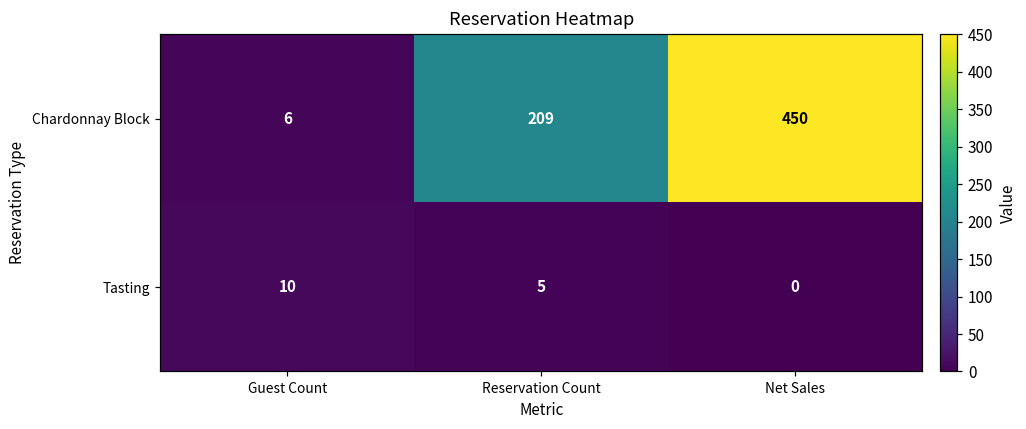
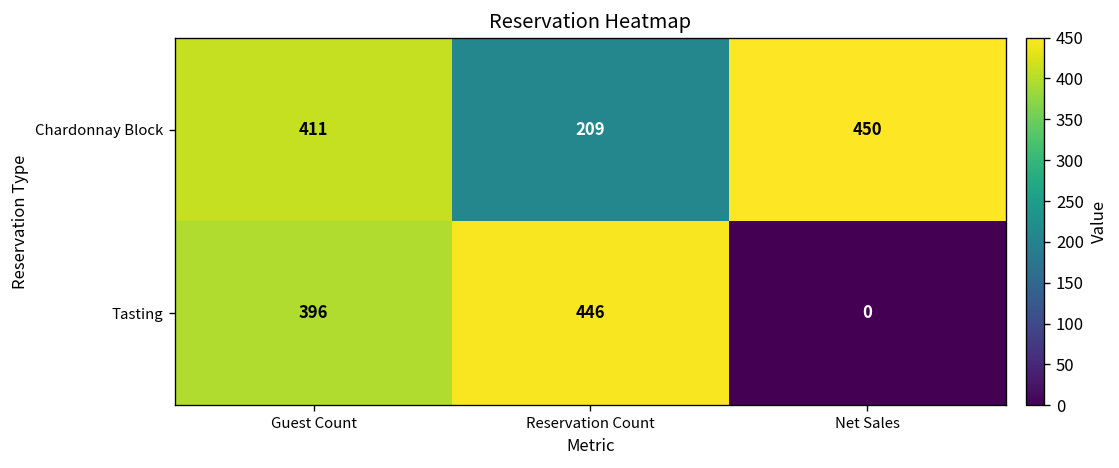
Chardonnay Block, Guest Count: 6 -> 411
Tasting, Guest Count: 10 -> 396
Tasting, Reservation Count: 5 -> 446
